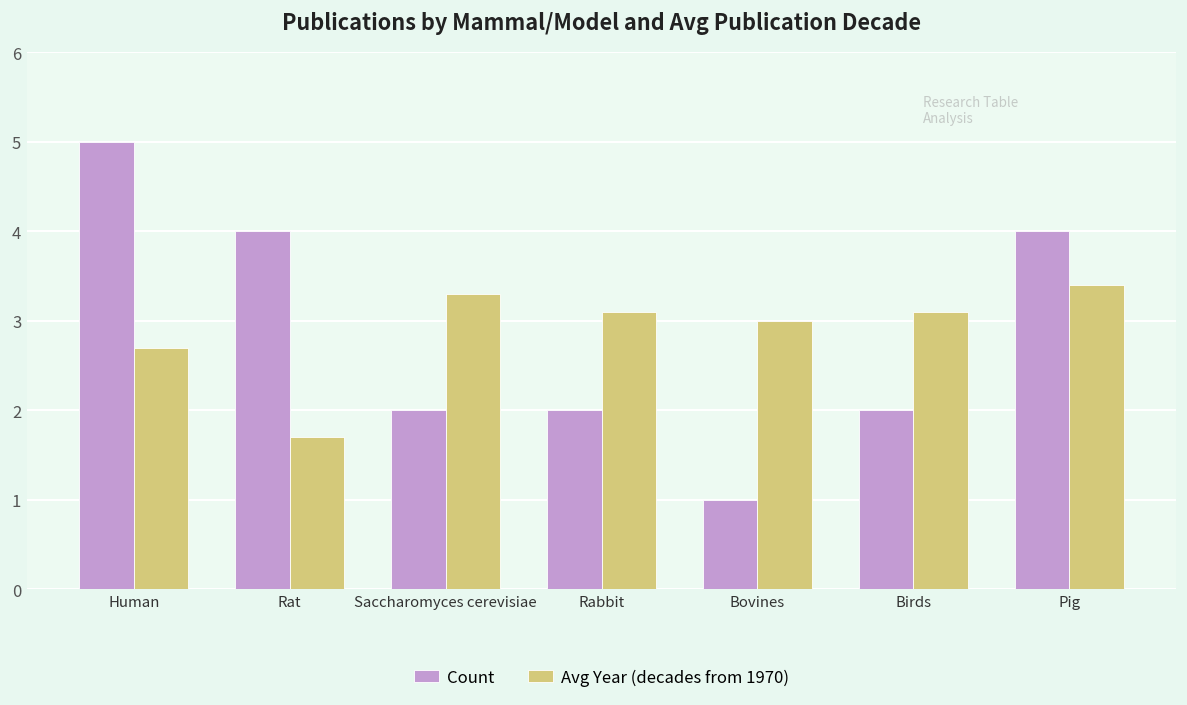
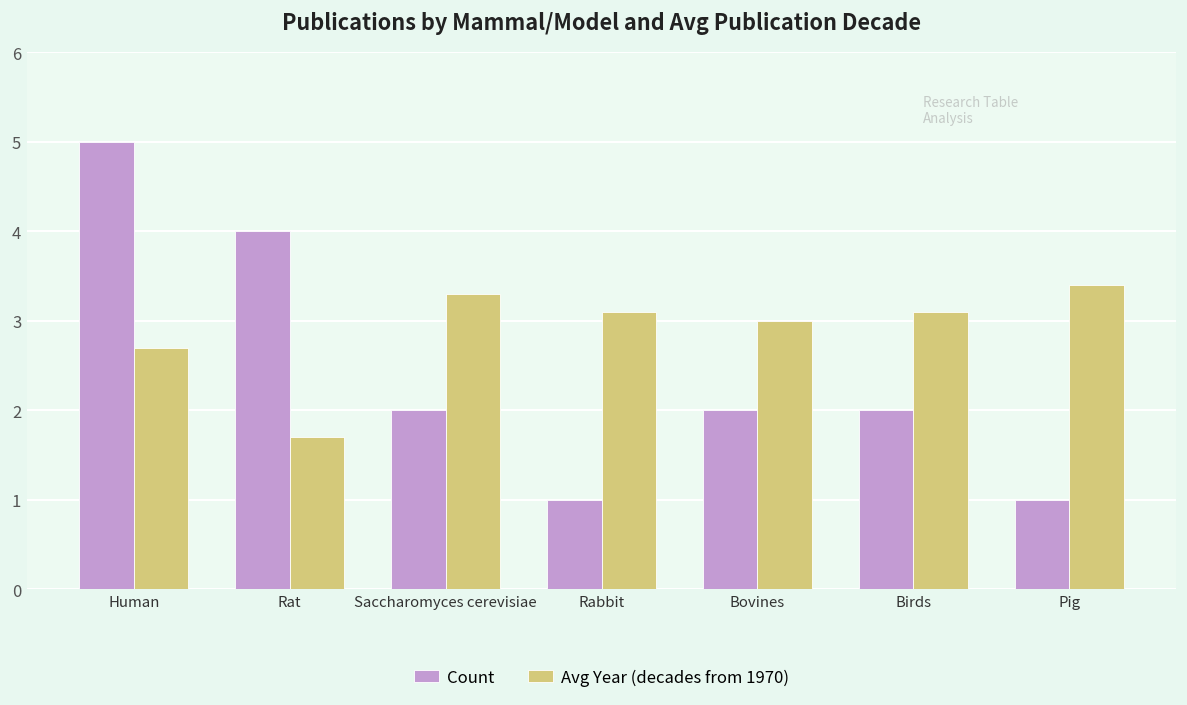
Count, Rabbit: 2 -> 1
Count, Bovines: 1 -> 2
Count, Pig: 4 -> 1
